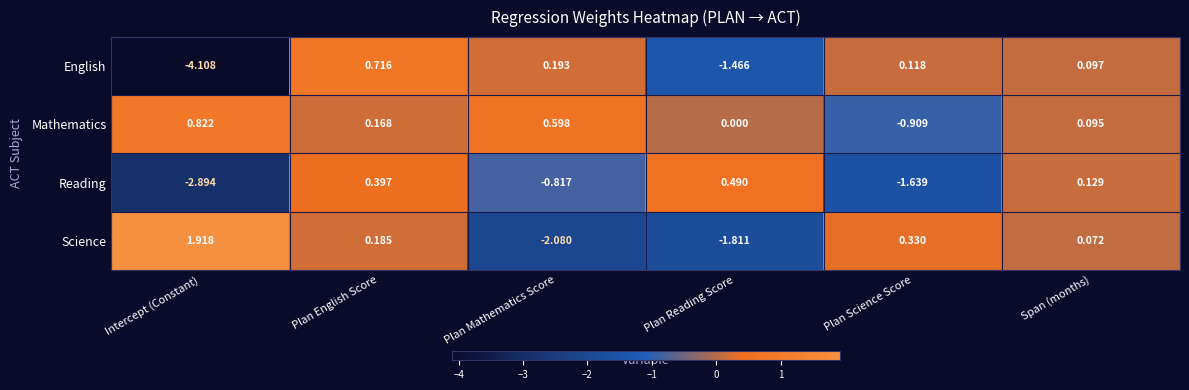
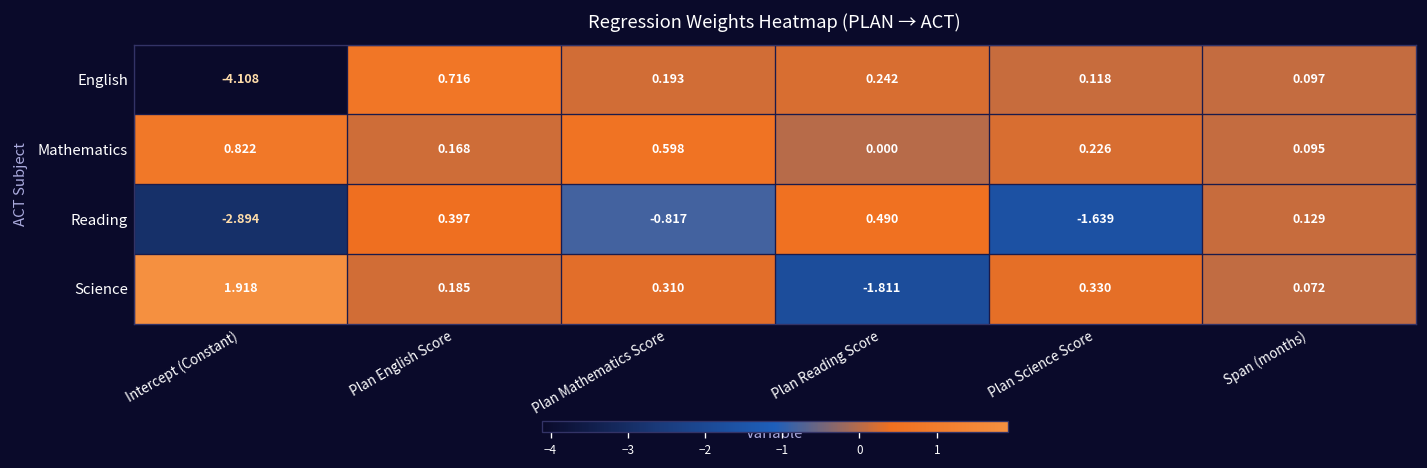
English, Plan Reading Score: -1.466 -> 0.242
Mathematics, Plan Science Score: -0.909 -> 0.226
Science, Plan Mathematics Score: -2.080 -> 0.310
